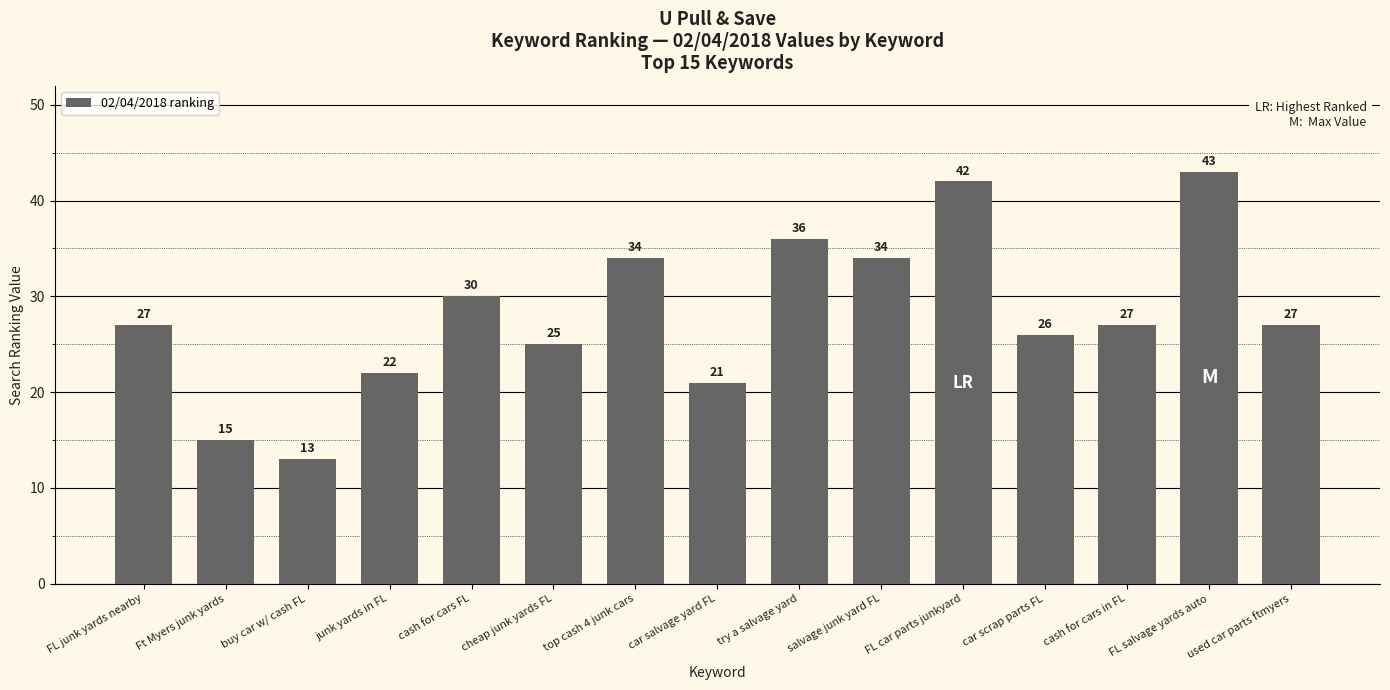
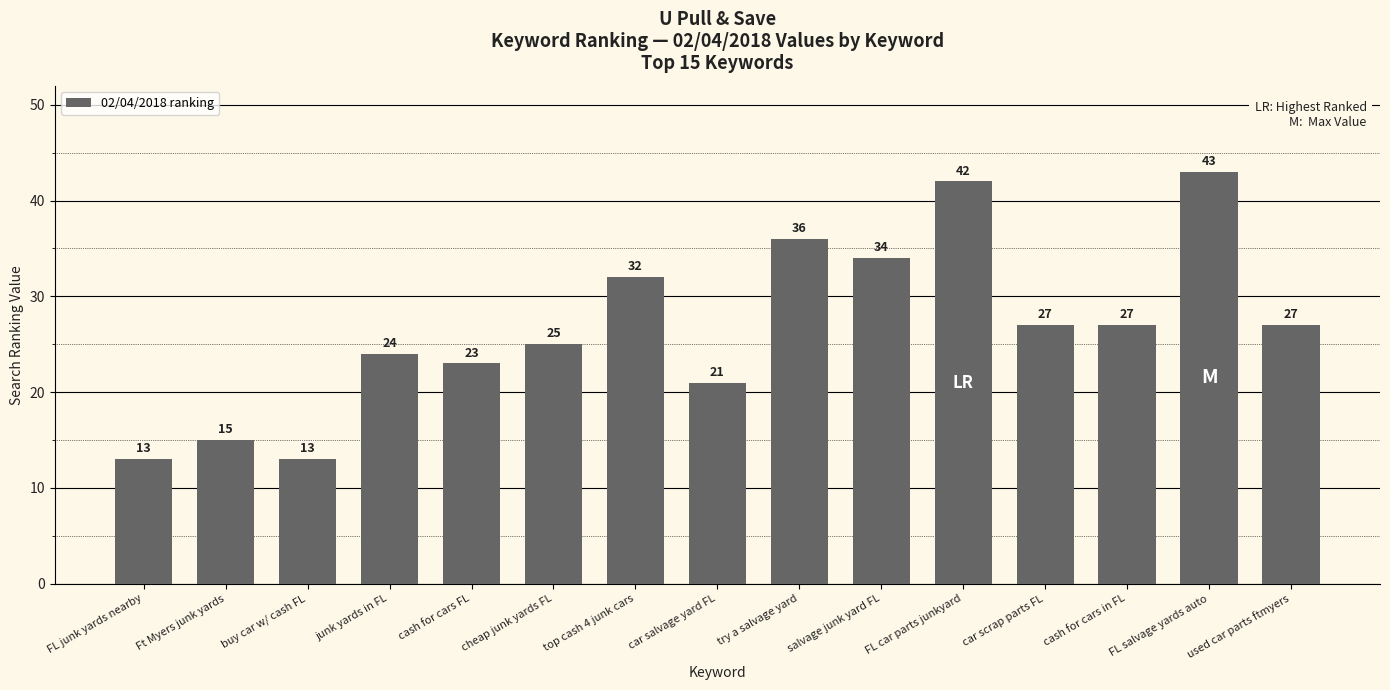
FL junk yards nearby: 27 -> 13
junk yards in FL: 22 -> 24
cash for cars FL: 30 -> 23
top cash 4 junk cars: 34 -> 32
car scrap parts FL: 26 -> 27
